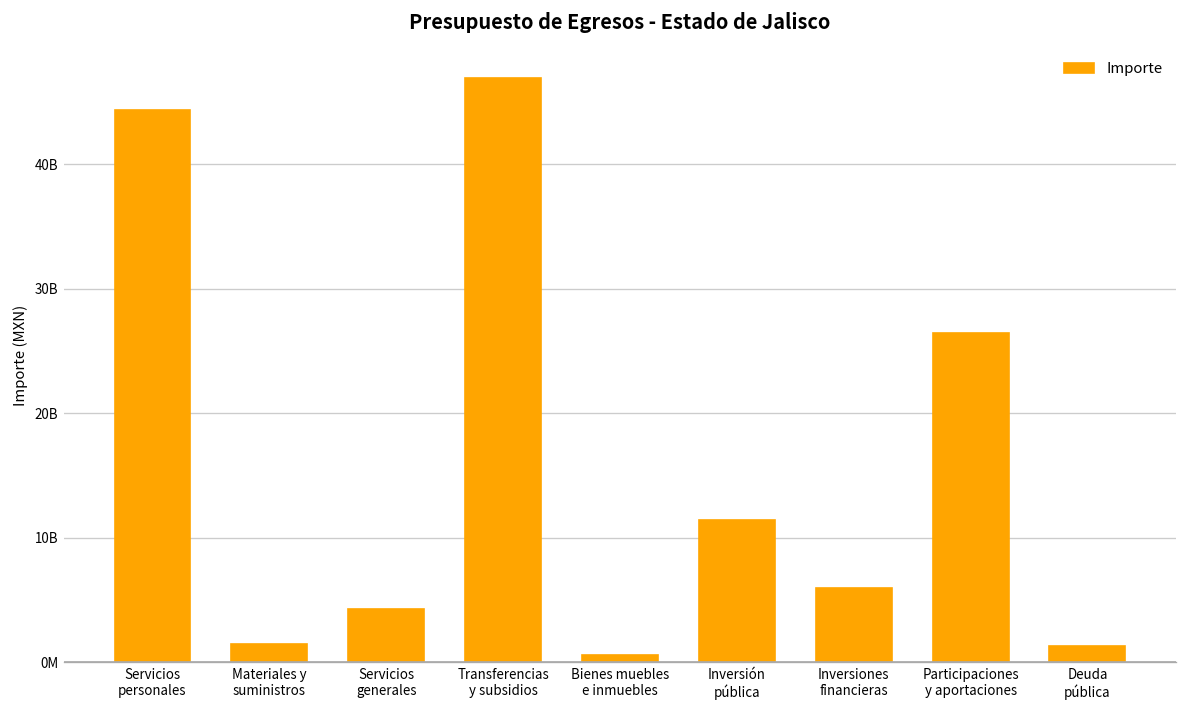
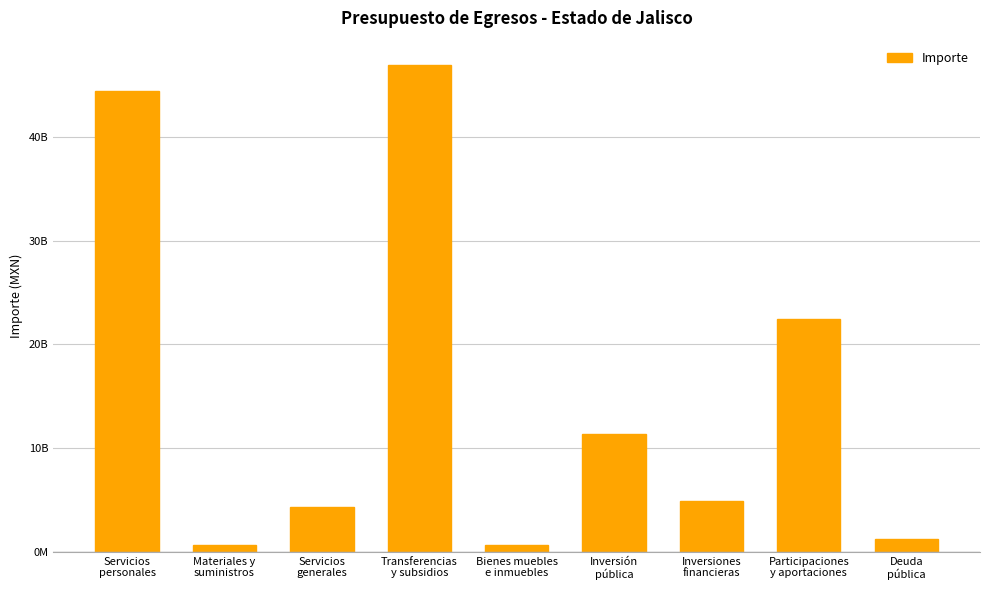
Materiales y suministros: 1400000000 -> 600000000
Inversiones financieras: 5900000000 -> 4900000000
Participaciones y aportaciones: 26500000000 -> 22500000000
